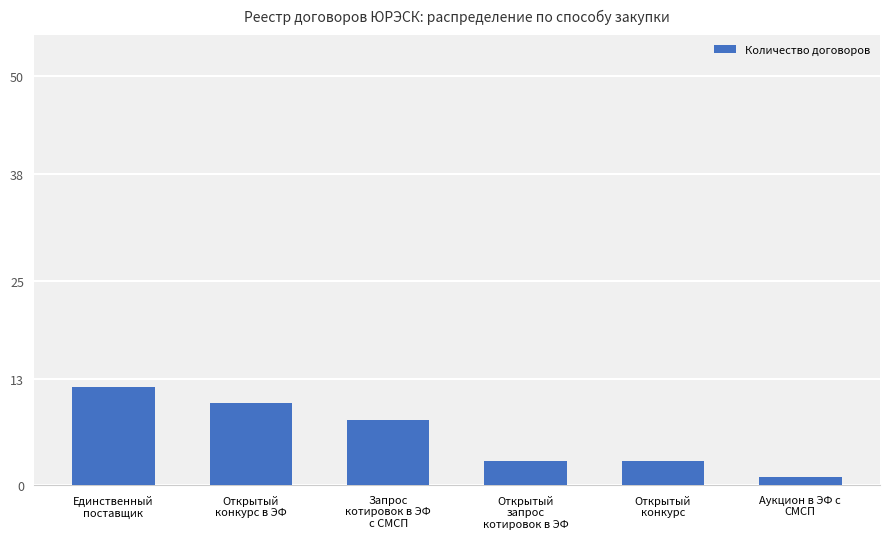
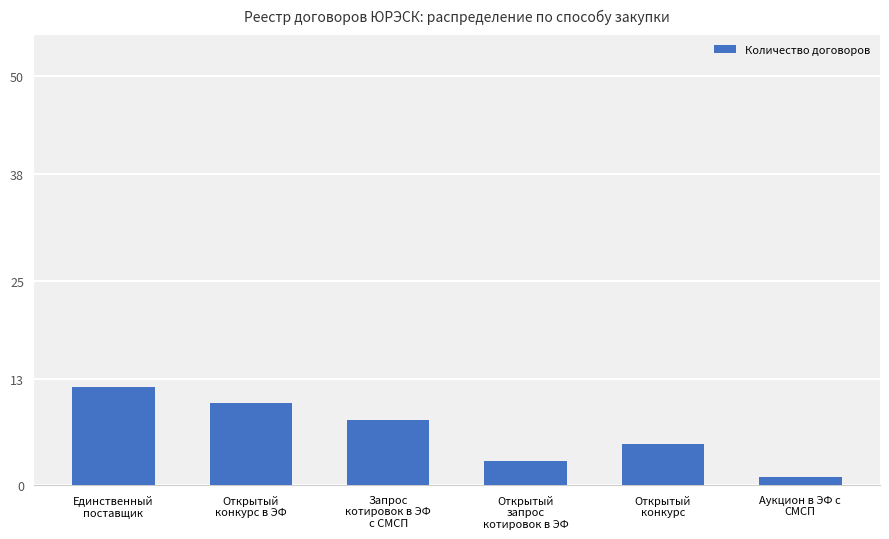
Открытый конкурс: 3 -> 5
